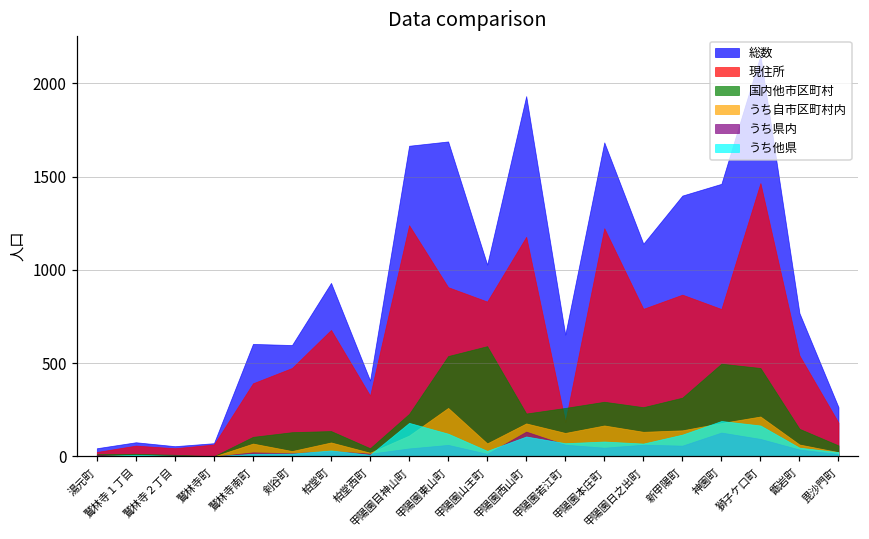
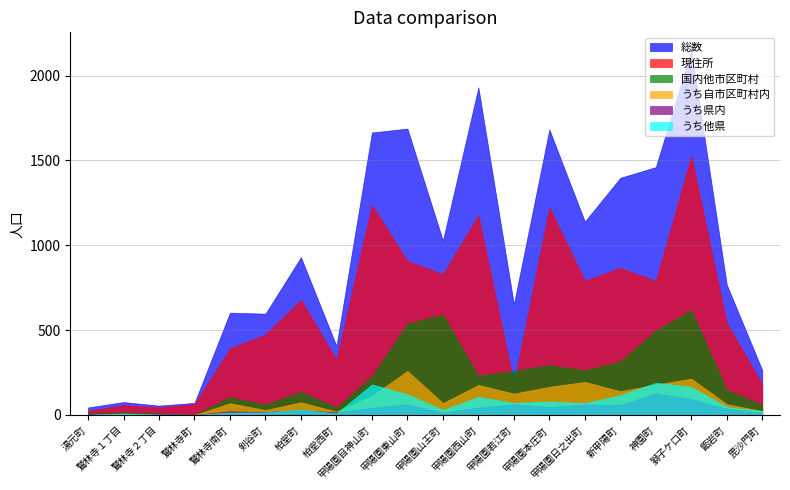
国内他市区町村, 剣谷町: 130 -> 60
うち県内, 甲陽園西山町: 130 -> 40
うち自市区町村内, 甲陽園日之出町: 130 -> 200
現住所, 獅子ケ口町: 1470 -> 1530
国内他市区町村, 獅子ケ口町: 470 -> 620
